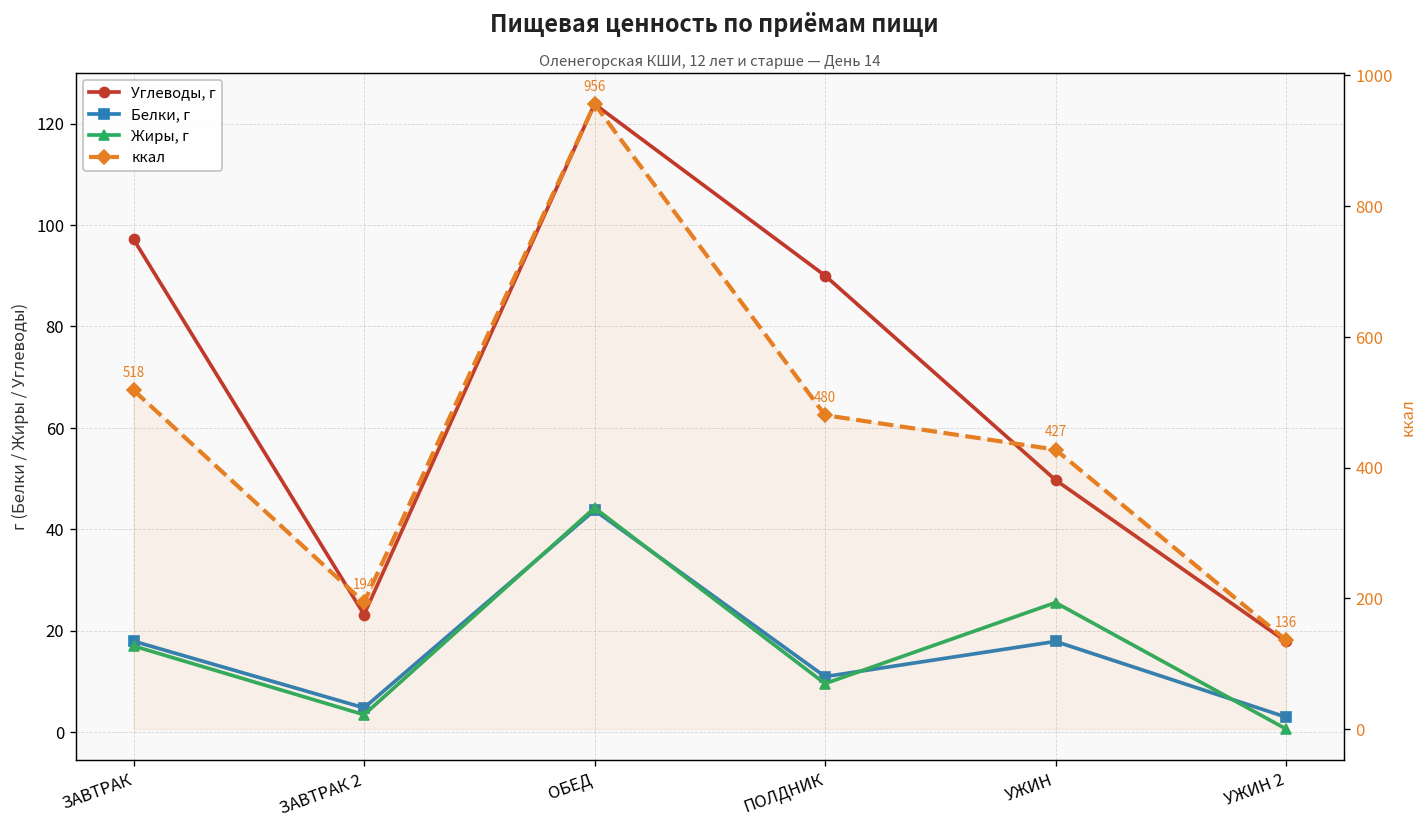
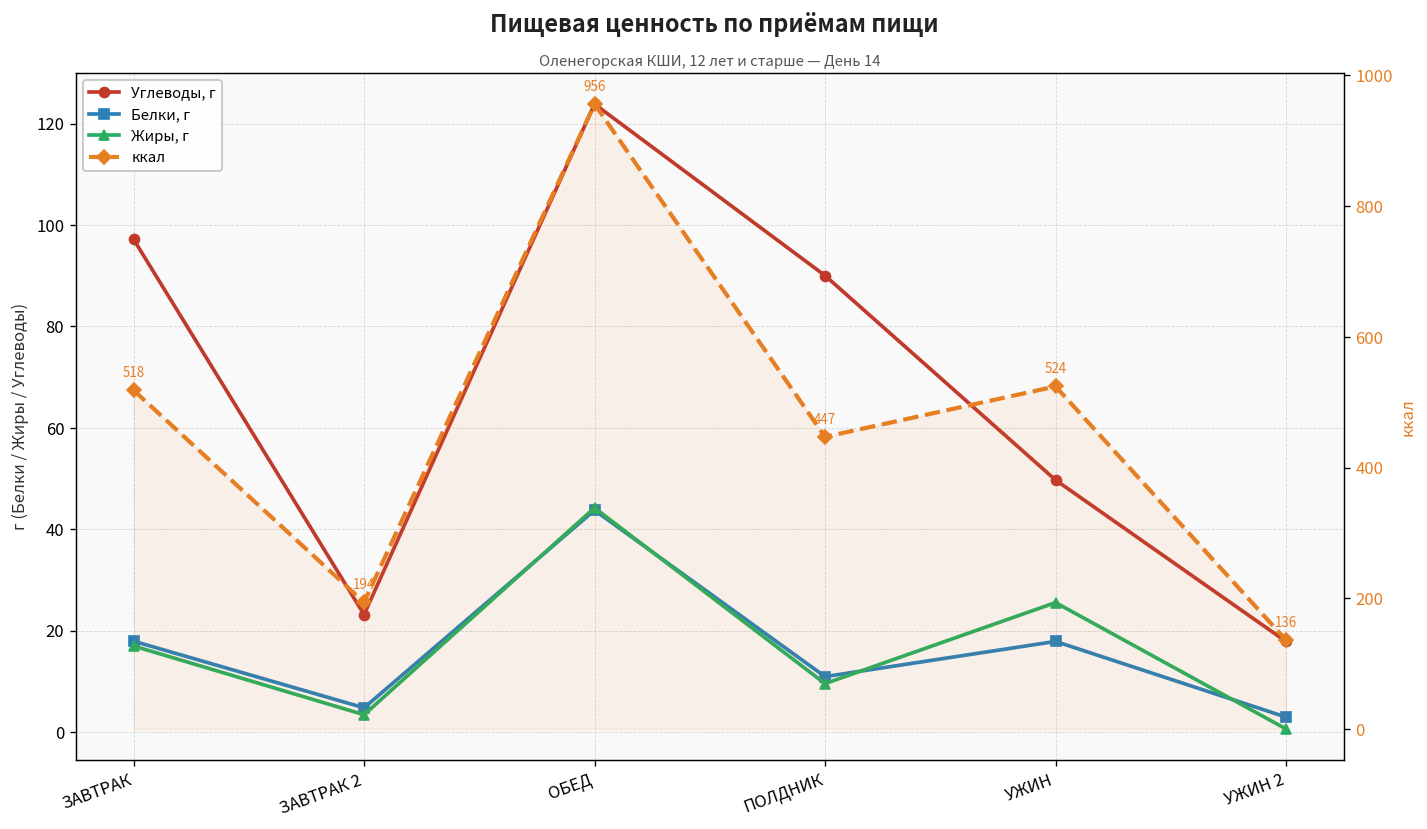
ккал, ПОЛДНИК: 480 -> 447
ккал, УЖИН: 427 -> 524
